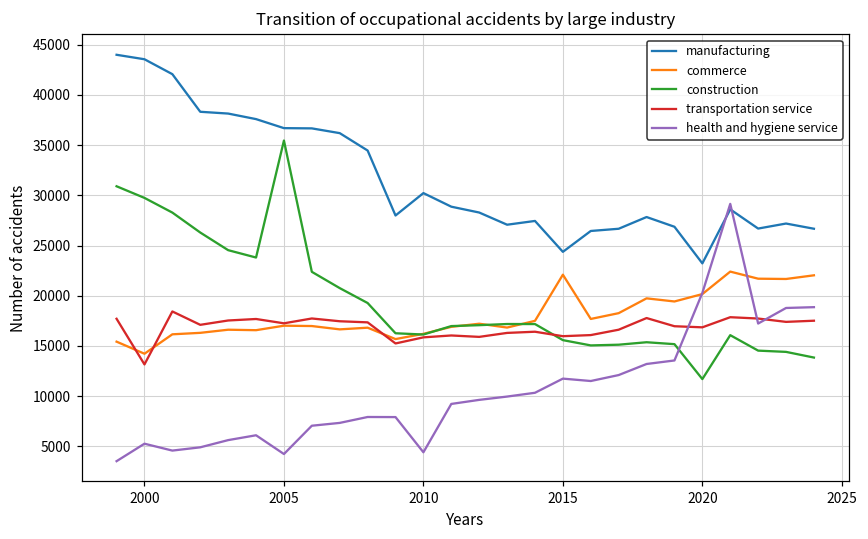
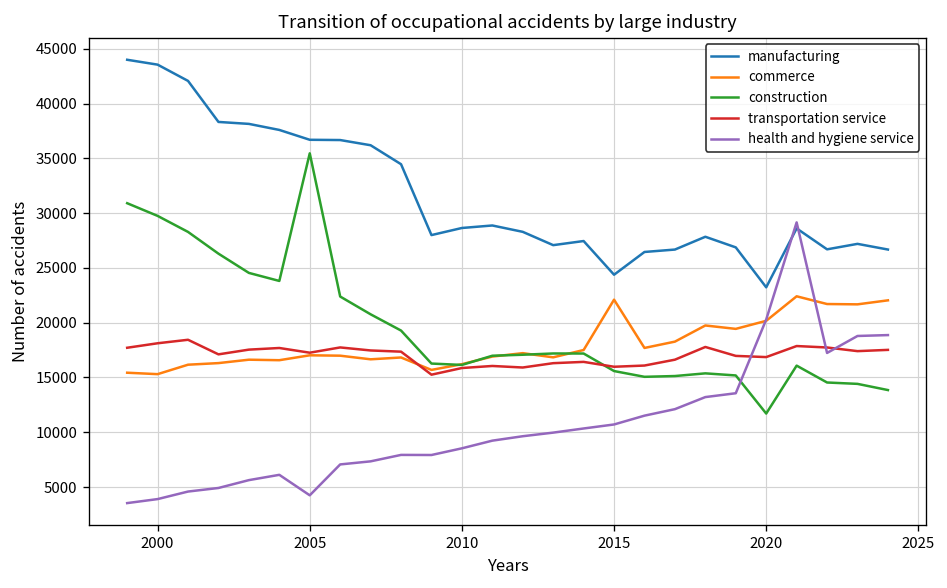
commerce, 2000: 14000 -> 15000
transportation service, 2000: 13000 -> 18000
health and hygiene service, 2000: 5000 -> 4000
manufacturing, 2010: 30000 -> 29000
health and hygiene service, 2010: 4000 -> 9000
health and hygiene service, 2015: 12000 -> 11000
